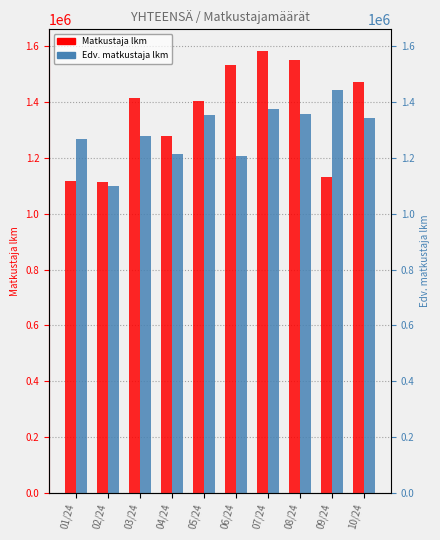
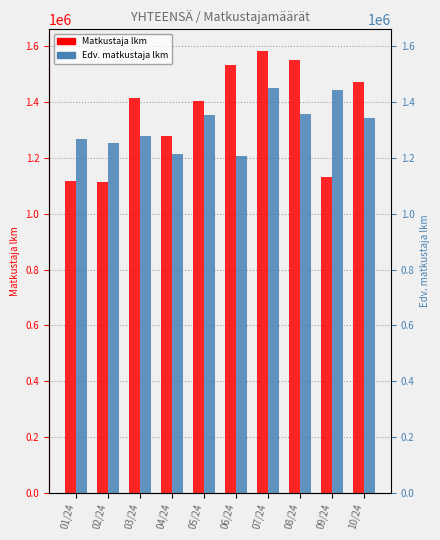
Edv. matkustaja lkm, 02/24: 1100000 -> 1250000
Edv. matkustaja lkm, 07/24: 1380000 -> 1450000
